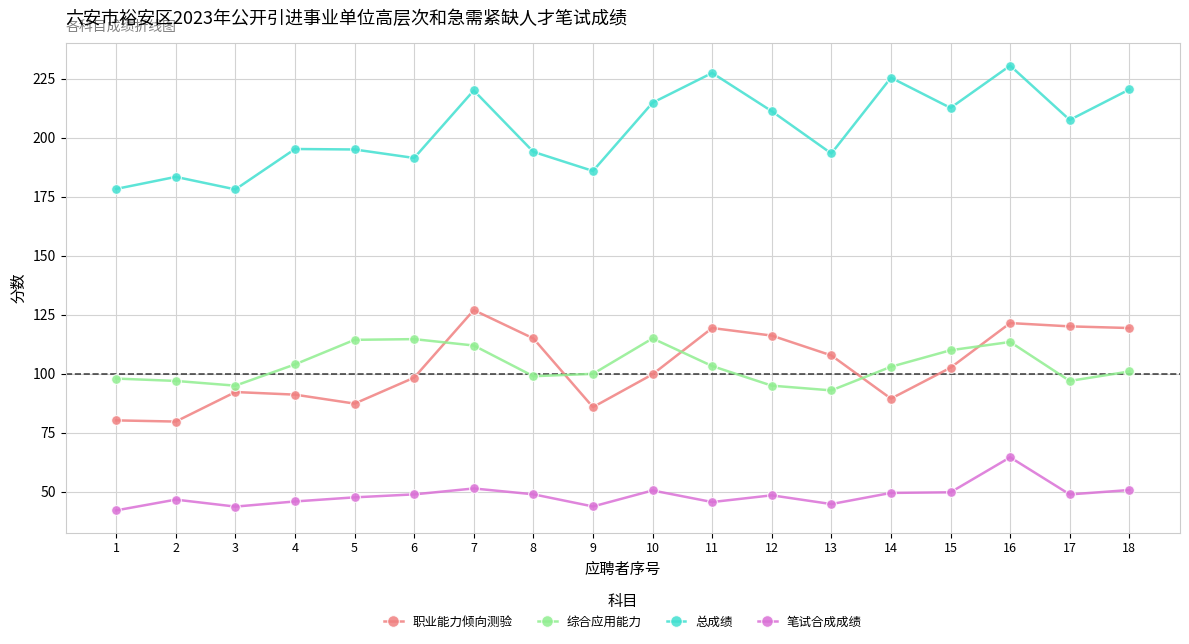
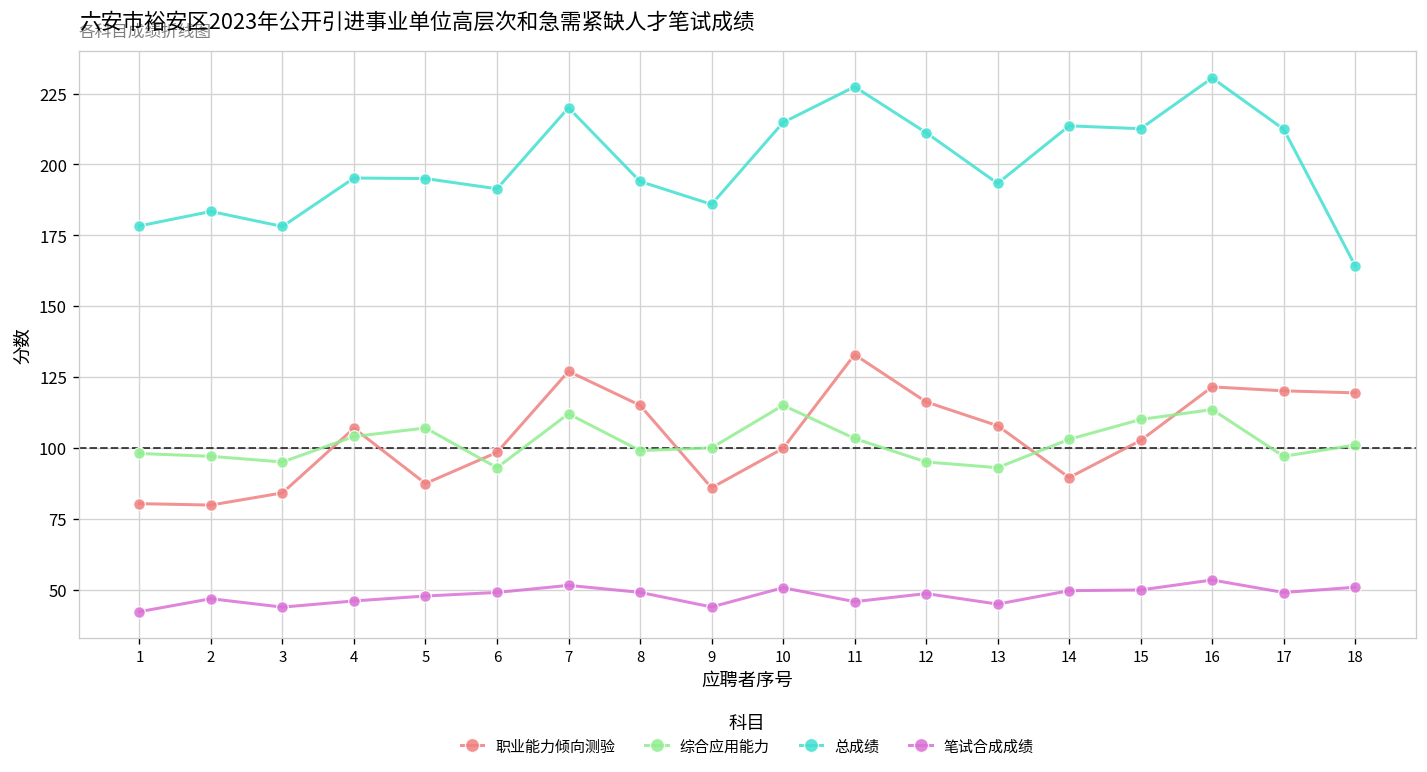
职业能力倾向测验, 3: 92 -> 84
职业能力倾向测验, 4: 91 -> 107
综合应用能力, 5: 114 -> 107
综合应用能力, 6: 115 -> 93
职业能力倾向测验, 11: 119 -> 133
总成绩, 14: 225 -> 214
笔试合成成绩, 16: 65 -> 53
总成绩, 17: 208 -> 212
总成绩, 18: 220 -> 164
